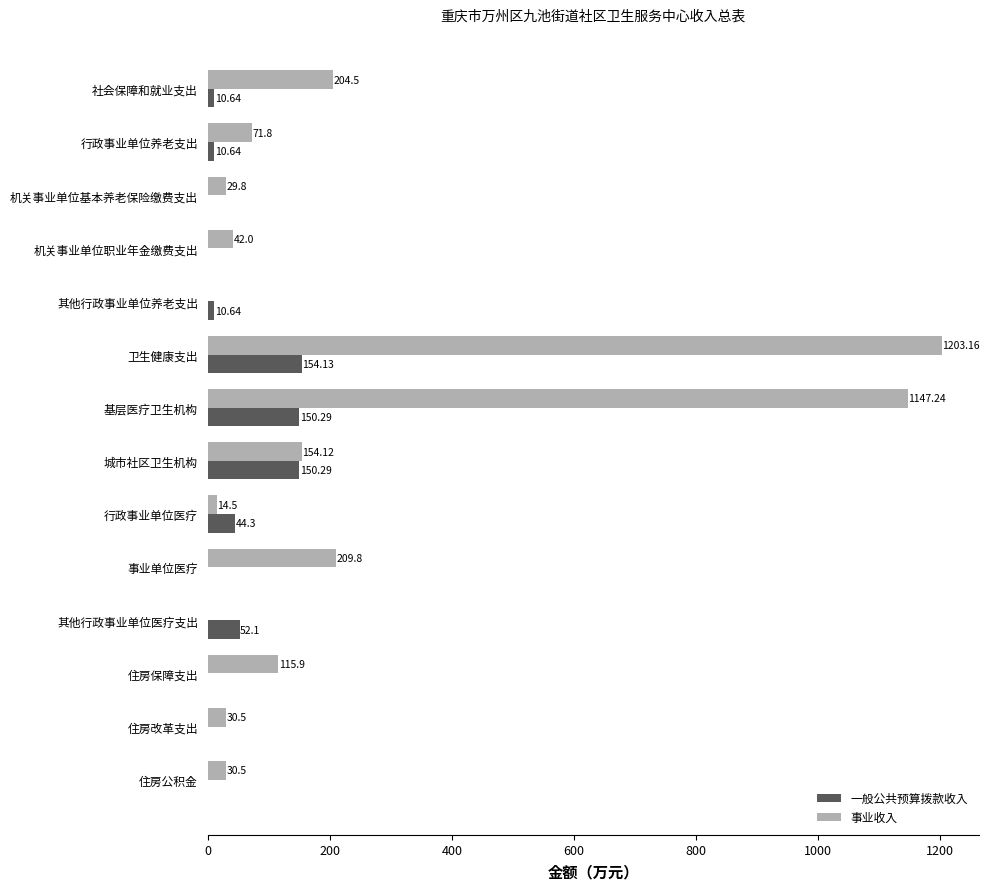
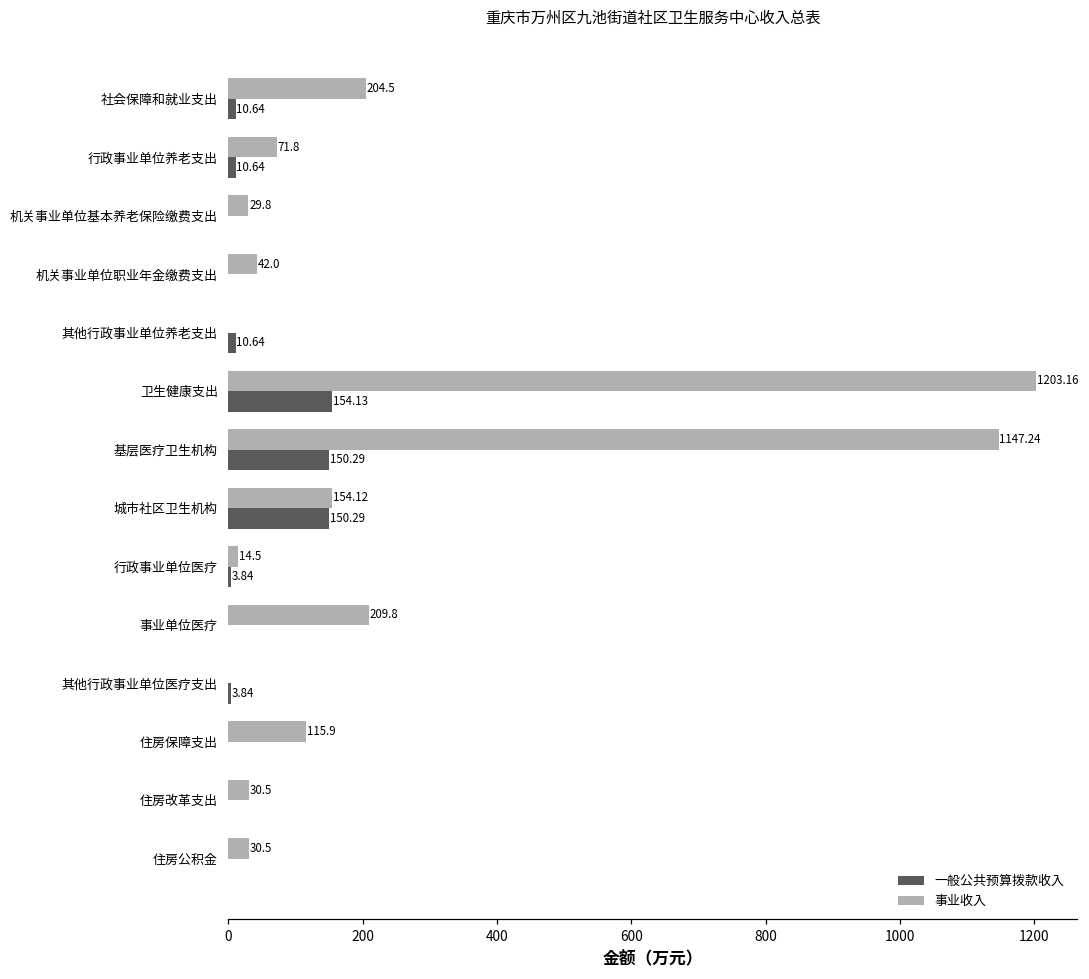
一般公共预算拨款收入, 行政事业单位医疗: 44.3 -> 3.84
一般公共预算拨款收入, 其他行政事业单位医疗支出: 52.1 -> 3.84
